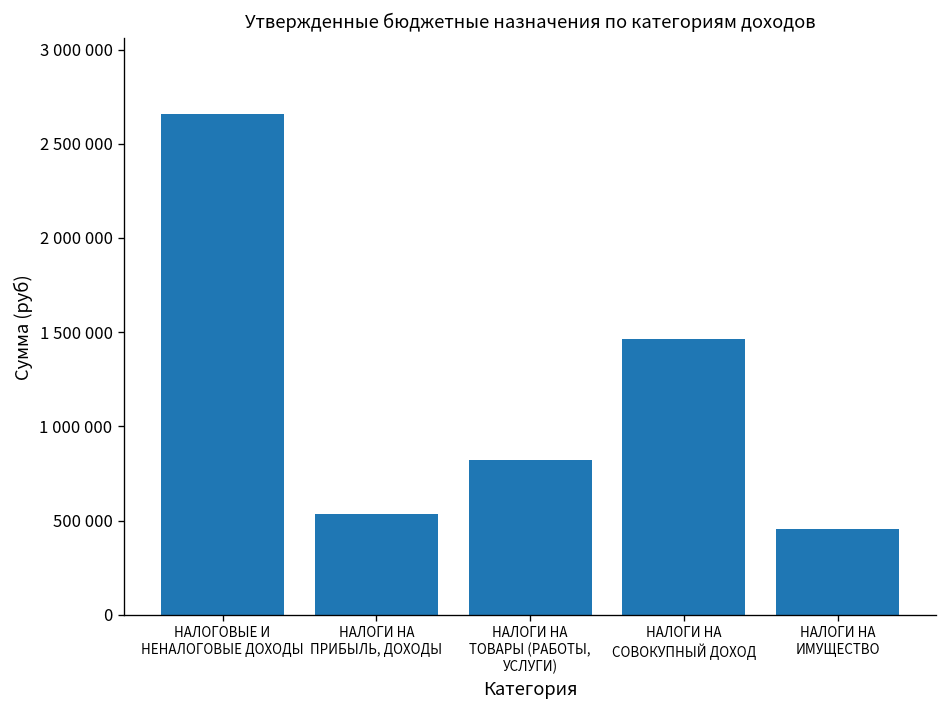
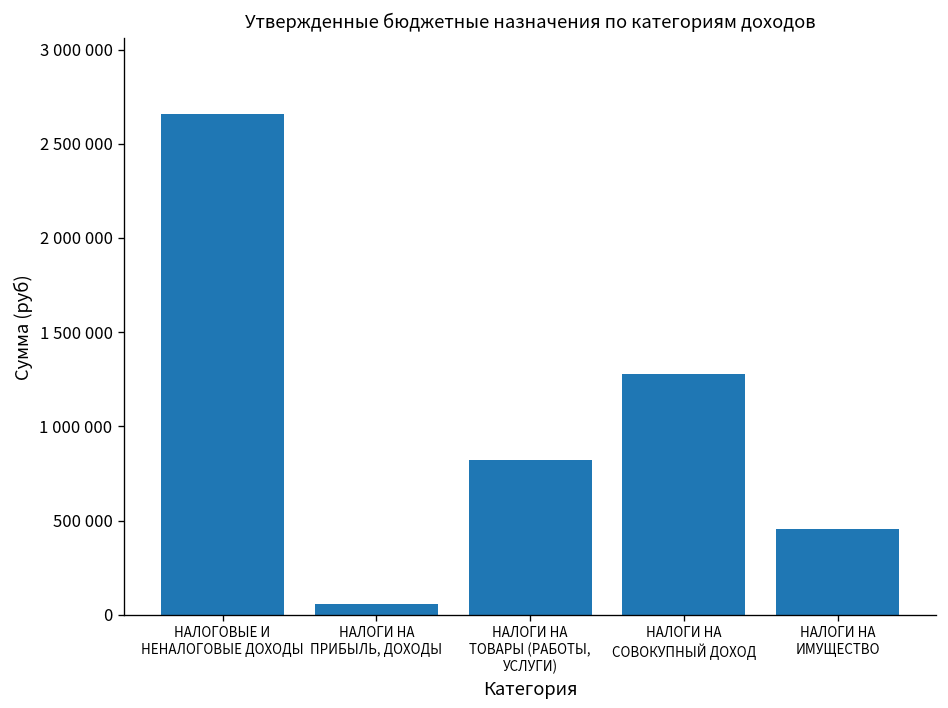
НАЛОГИ НА ПРИБЫЛЬ, ДОХОДЫ: 530000 -> 60000
НАЛОГИ НА СОВОКУПНЫЙ ДОХОД: 1460000 -> 1280000
